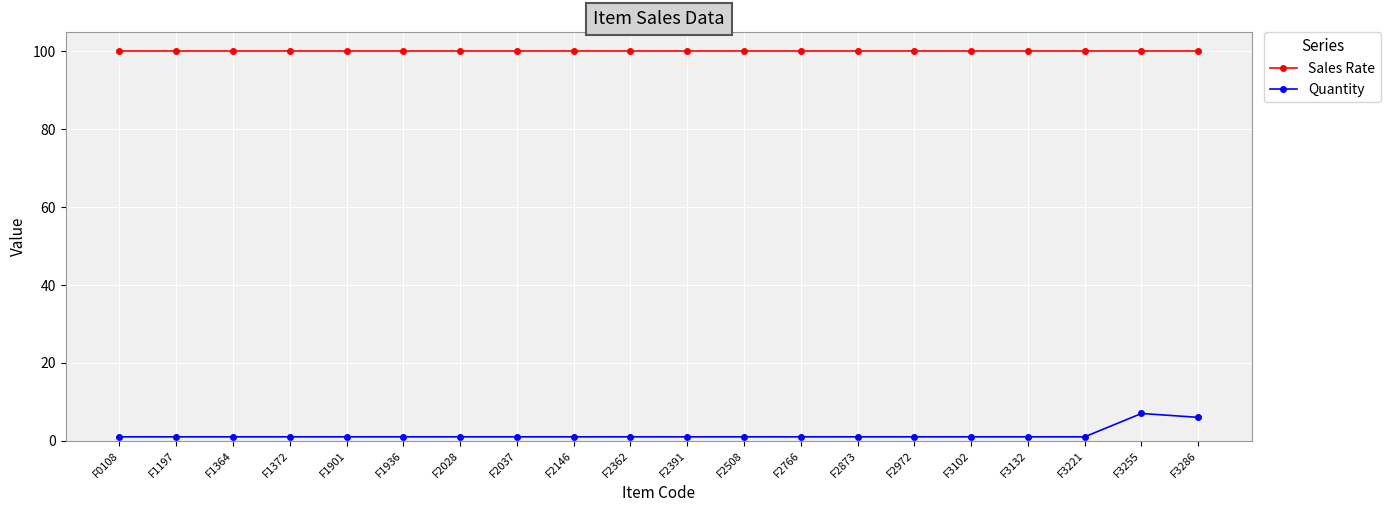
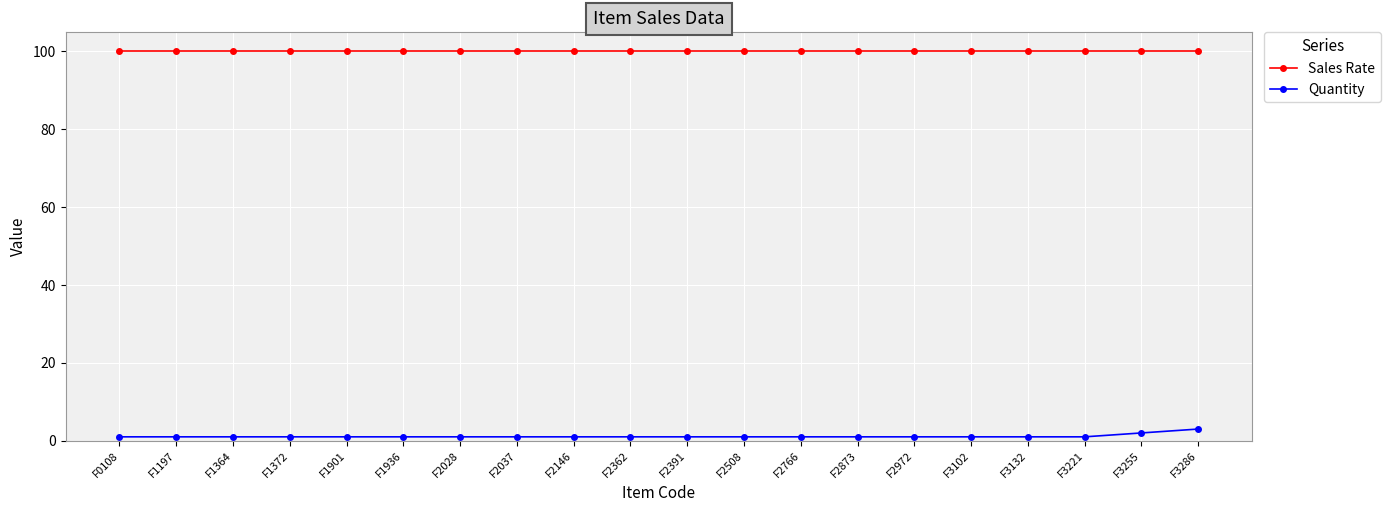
Quantity, F3255: 7 -> 2
Quantity, F3286: 6 -> 3
